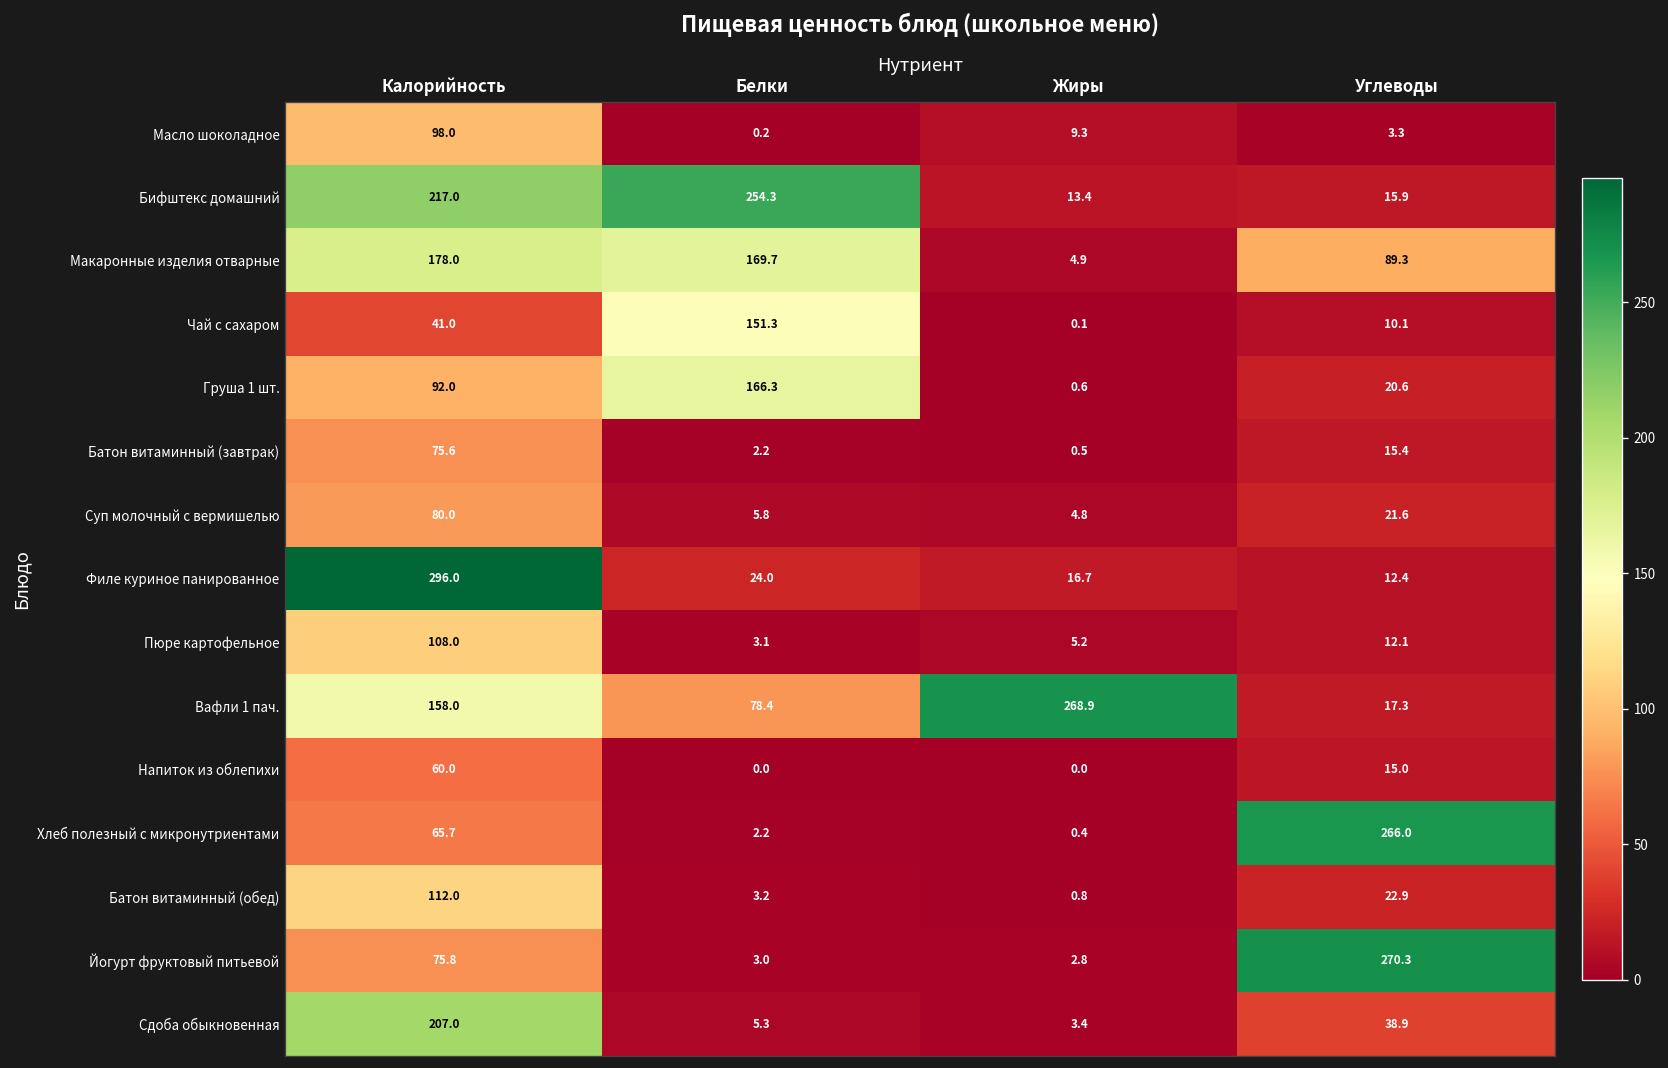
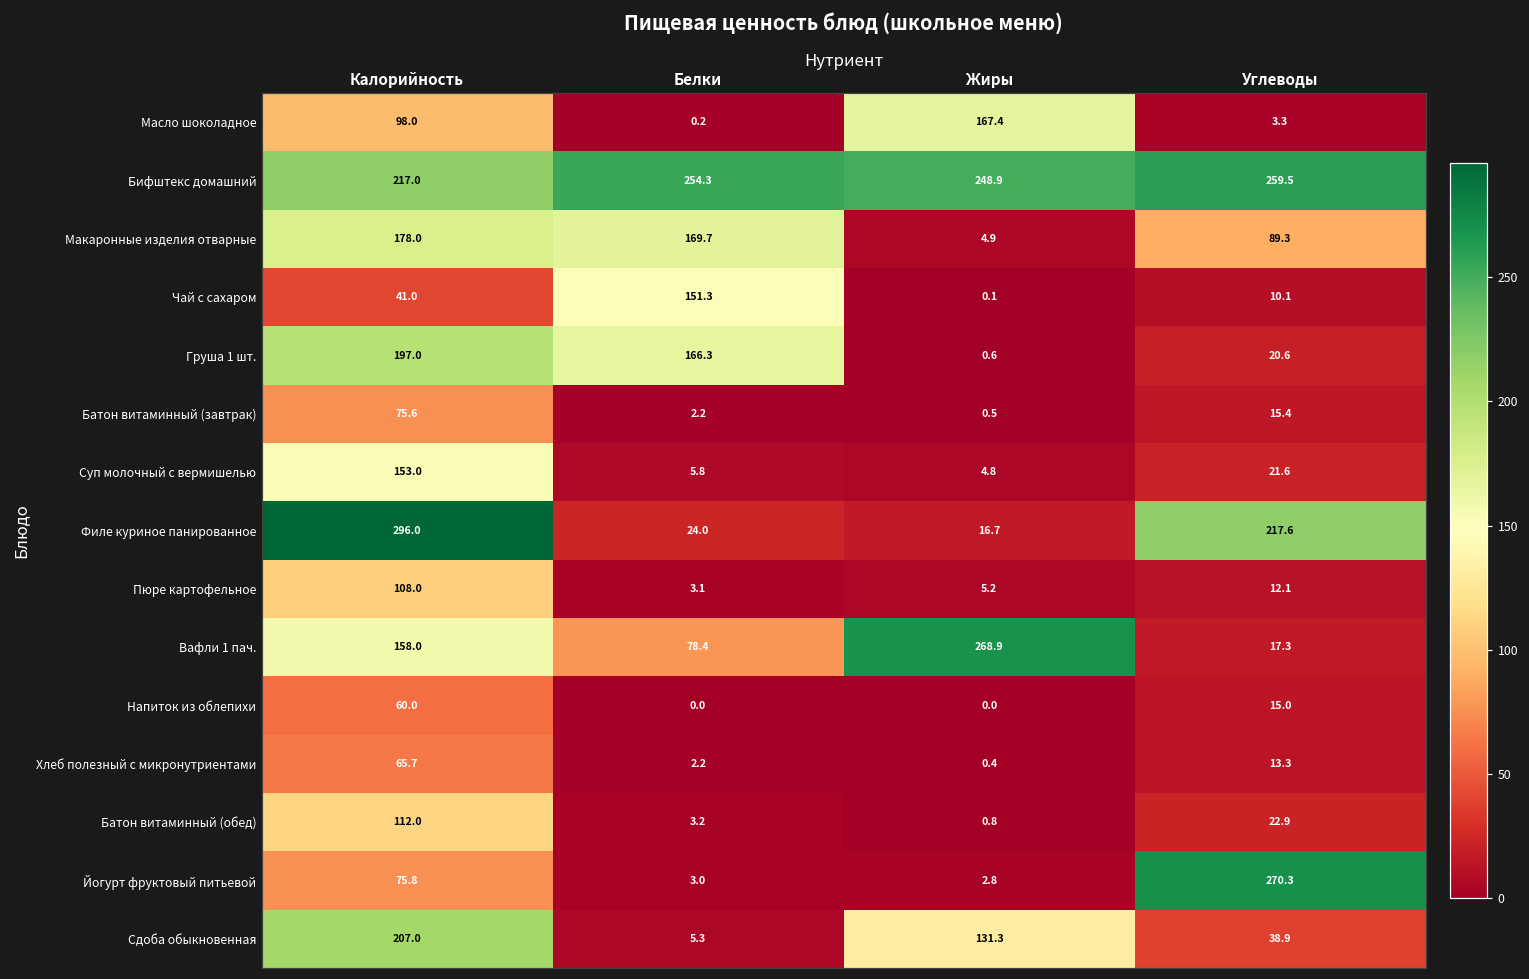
Масло шоколадное, Жиры: 9.3 -> 167.4
Бифштекс домашний, Жиры: 13.4 -> 248.9
Бифштекс домашний, Углеводы: 15.9 -> 259.5
Груша 1 шт., Калорийность: 92.0 -> 197.0
Суп молочный с вермишелью, Калорийность: 80.0 -> 153.0
Филе куриное панированное, Углеводы: 12.4 -> 217.6
Хлеб полезный с микронутриентами, Углеводы: 266.0 -> 13.3
Сдоба обыкновенная, Жиры: 3.4 -> 131.3
